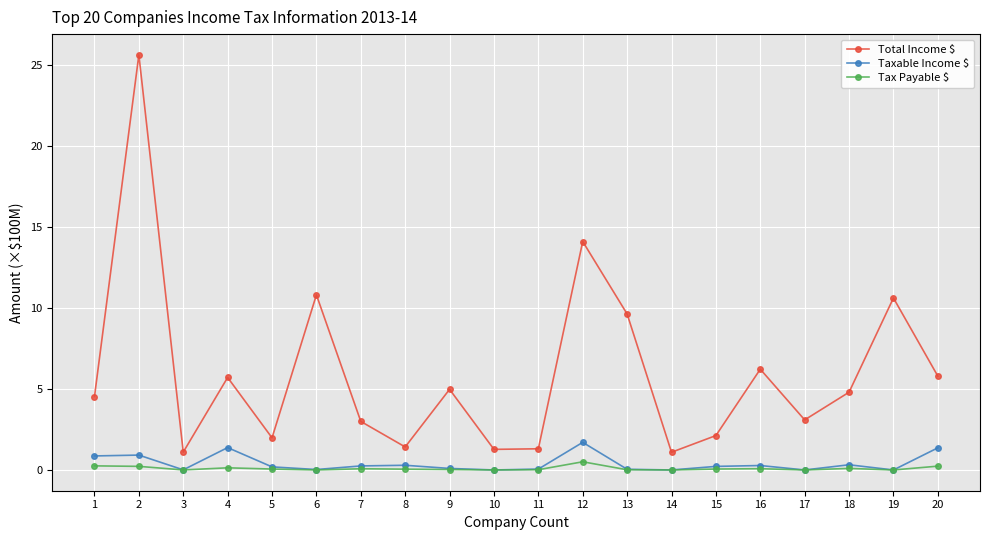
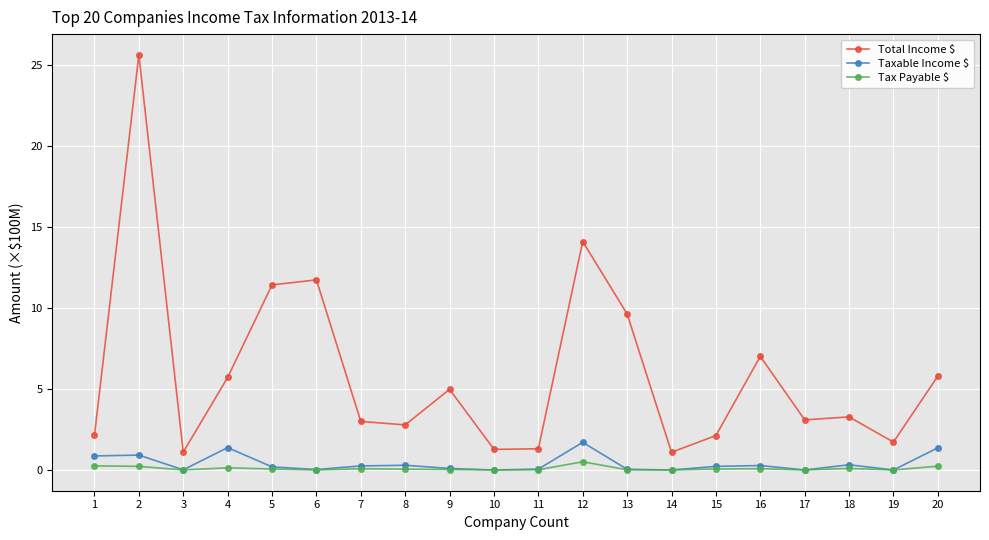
Total Income $, 1: 4.5 -> 2.1
Total Income $, 5: 2.0 -> 11.4
Total Income $, 6: 10.8 -> 11.7
Total Income $, 8: 1.4 -> 2.8
Total Income $, 16: 6.2 -> 7.0
Total Income $, 18: 4.8 -> 3.3
Total Income $, 19: 10.6 -> 1.7
